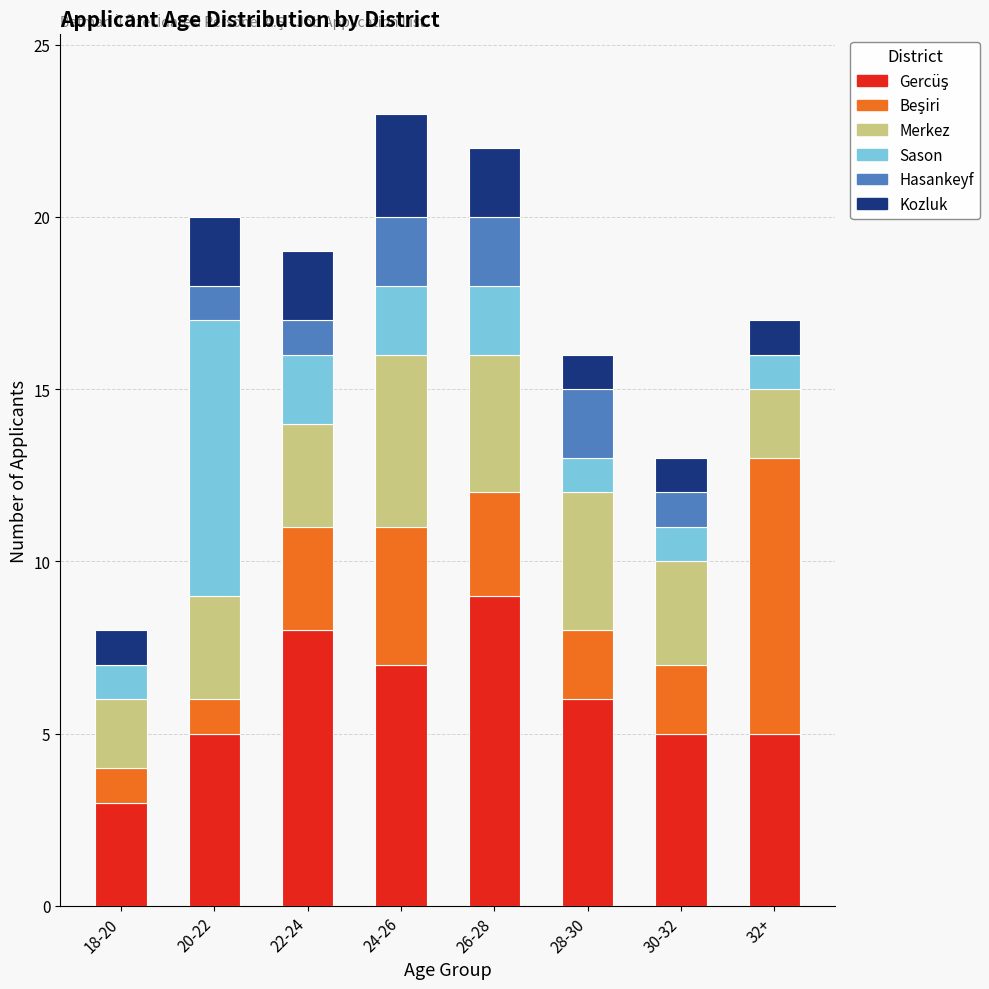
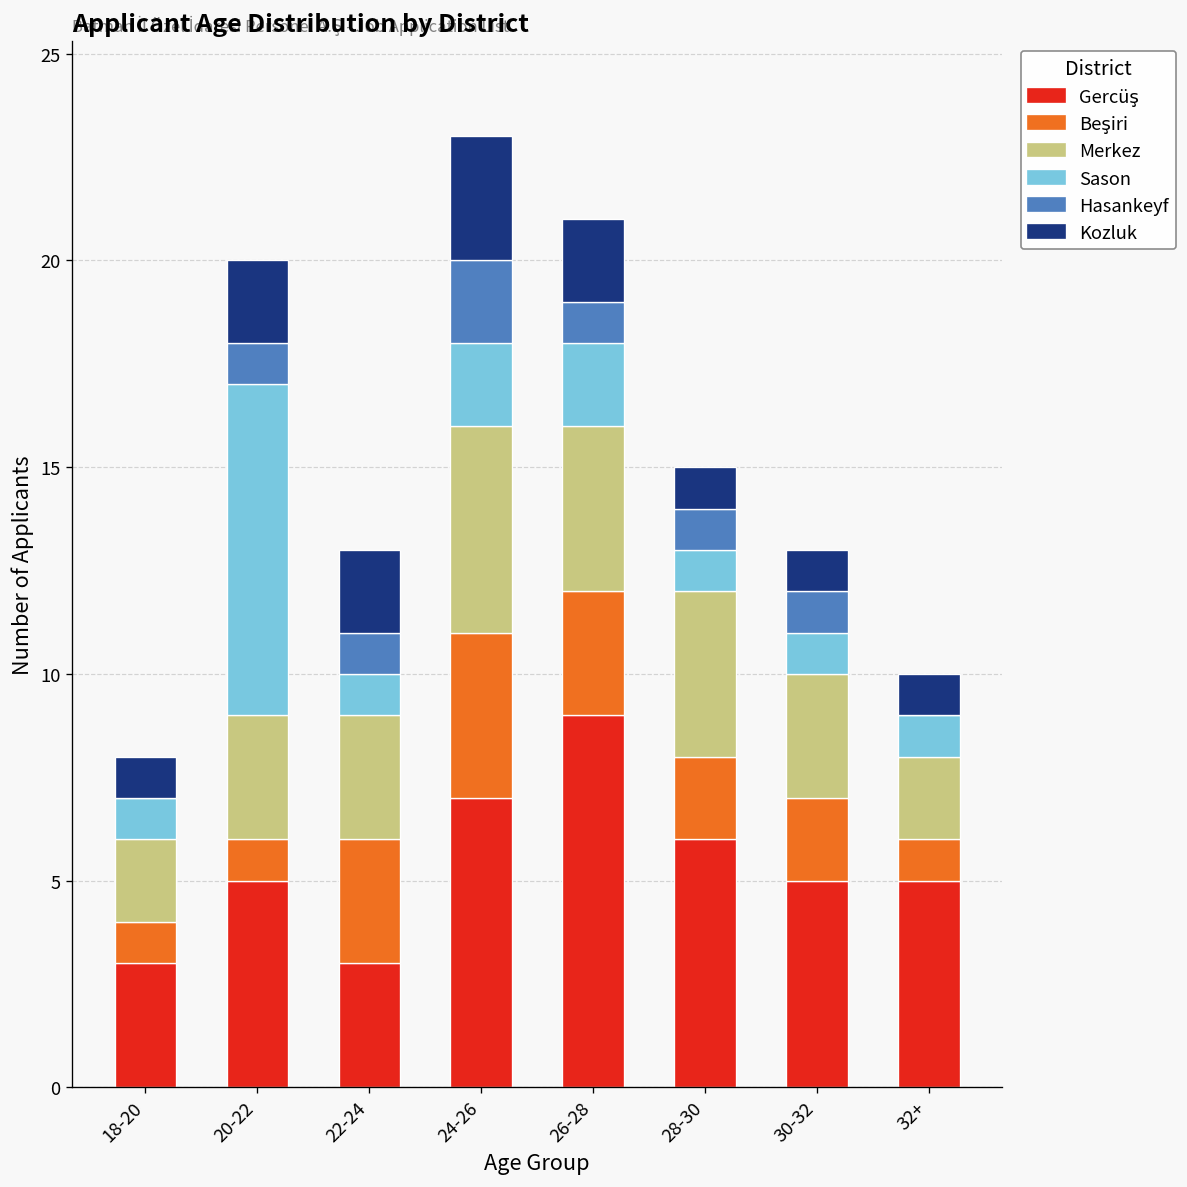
Gercüş, 22-24: 8 -> 3
Sason, 22-24: 2 -> 1
Hasankeyf, 26-28: 2 -> 1
Hasankeyf, 28-30: 2 -> 1
Beşiri, 32+: 8 -> 1
